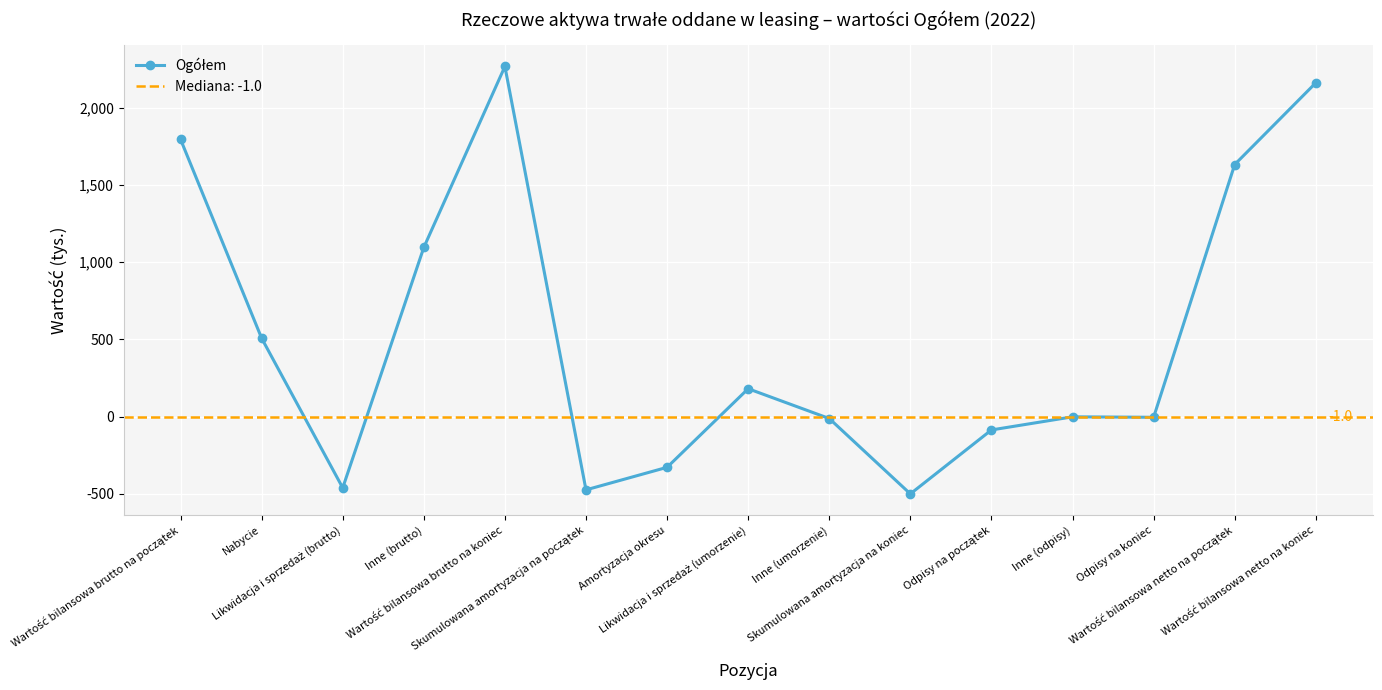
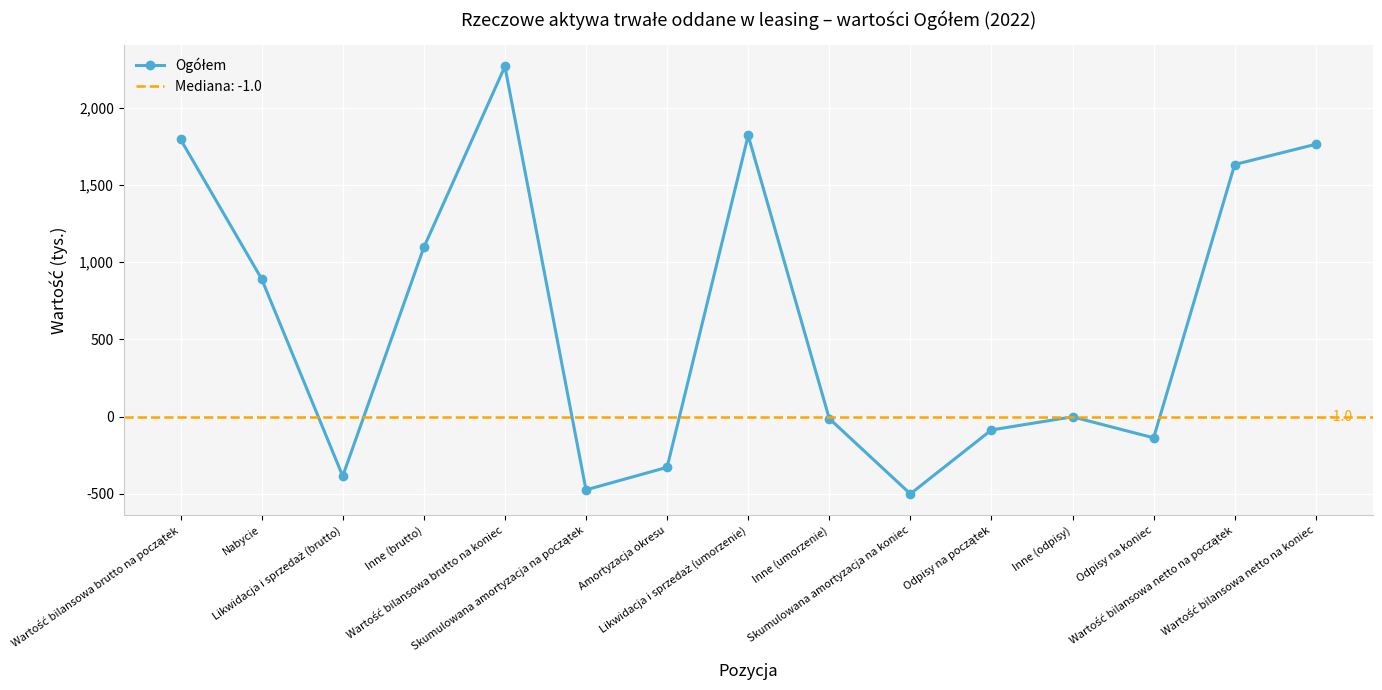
Nabycie: 510 -> 890
Likwidacja i sprzedaż (brutto): -460 -> -390
Likwidacja i sprzedaż (umorzenie): 180 -> 1,820
Odpisy na koniec: 0 -> -140
Wartość bilansowa netto na koniec: 2,160 -> 1,760
